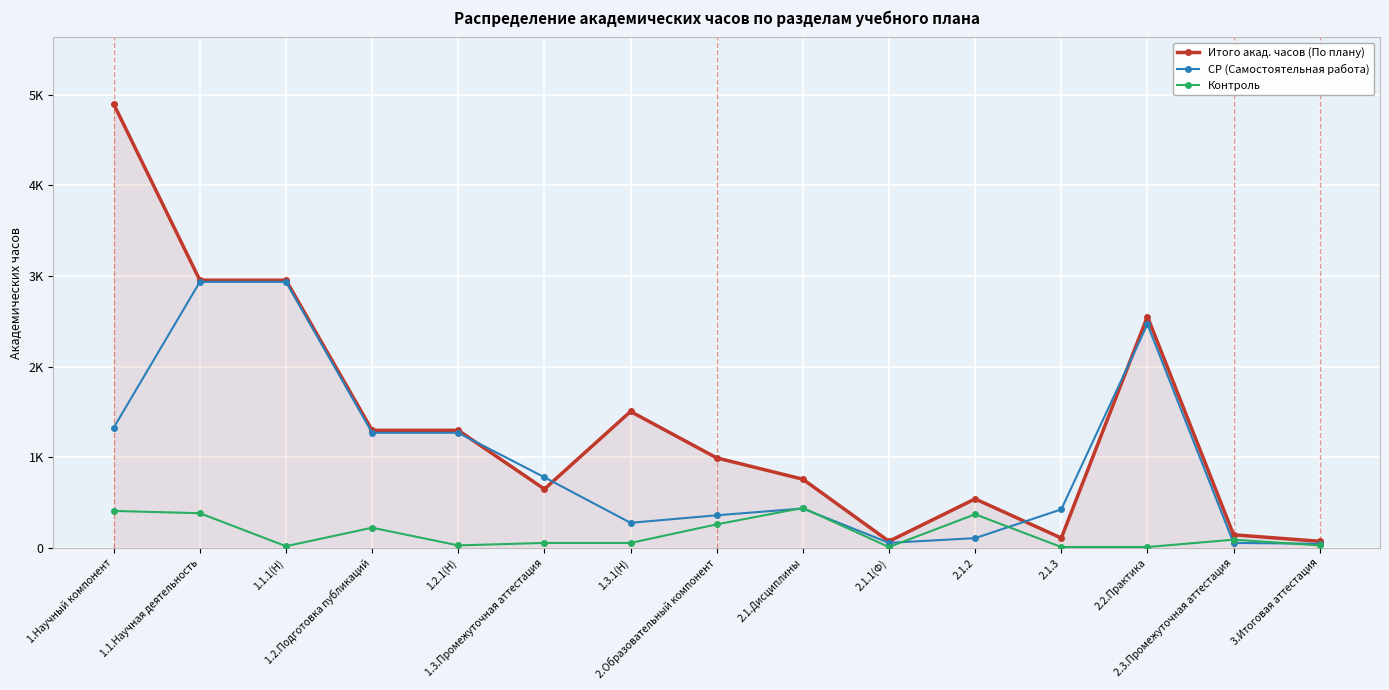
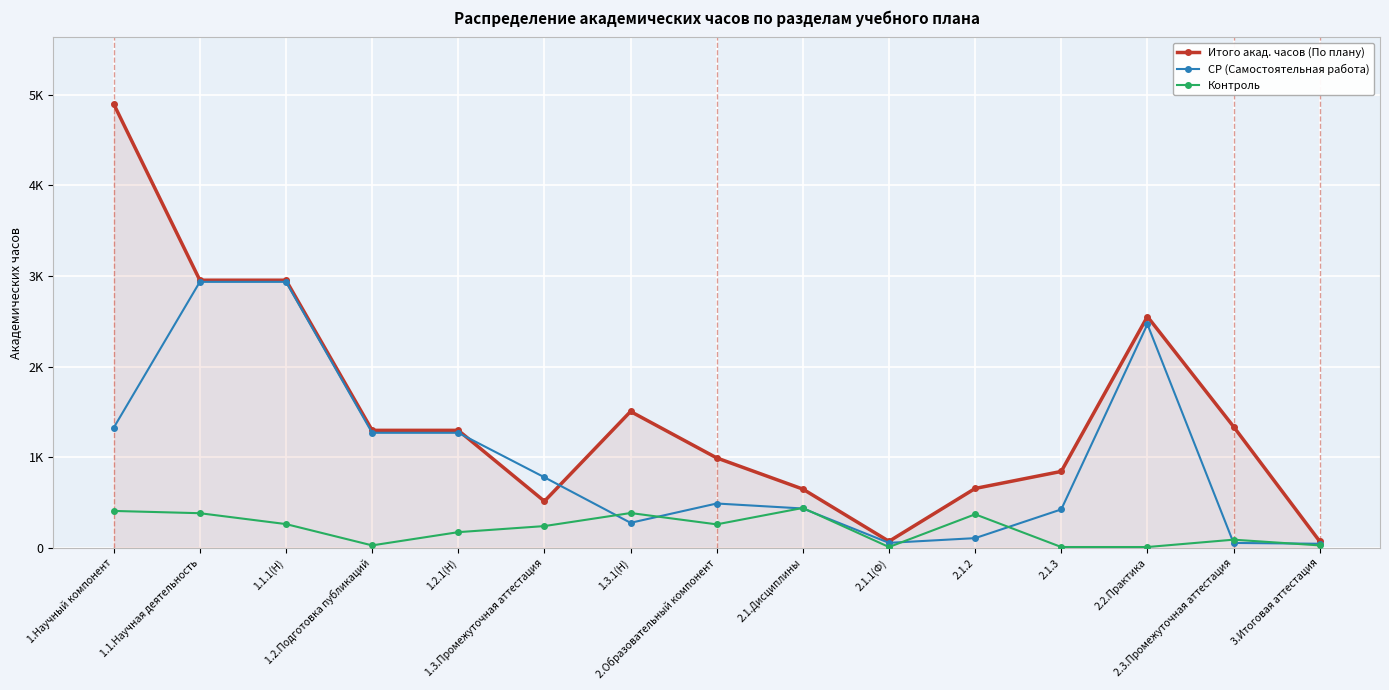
Контроль, 1.1.1(Н): 0 -> 300
Контроль, 1.2.Подготовка публикаций: 200 -> 0
Контроль, 1.2.1(Н): 0 -> 200
Итого акад. часов (По плану), 1.3.Промежуточная аттестация: 600 -> 500
Контроль, 1.3.Промежуточная аттестация: 100 -> 200
Контроль, 1.3.1(Н): 100 -> 400
СР (Самостоятельная работа), 2.Образовательный компонент: 400 -> 500
Итого акад. часов (По плану), 2.1.Дисциплины: 800 -> 600
Итого акад. часов (По плану), 2.1.2: 500 -> 700
Итого акад. часов (По плану), 2.1.3: 100 -> 800
Итого акад. часов (По плану), 2.3.Промежуточная аттестация: 100 -> 1300
